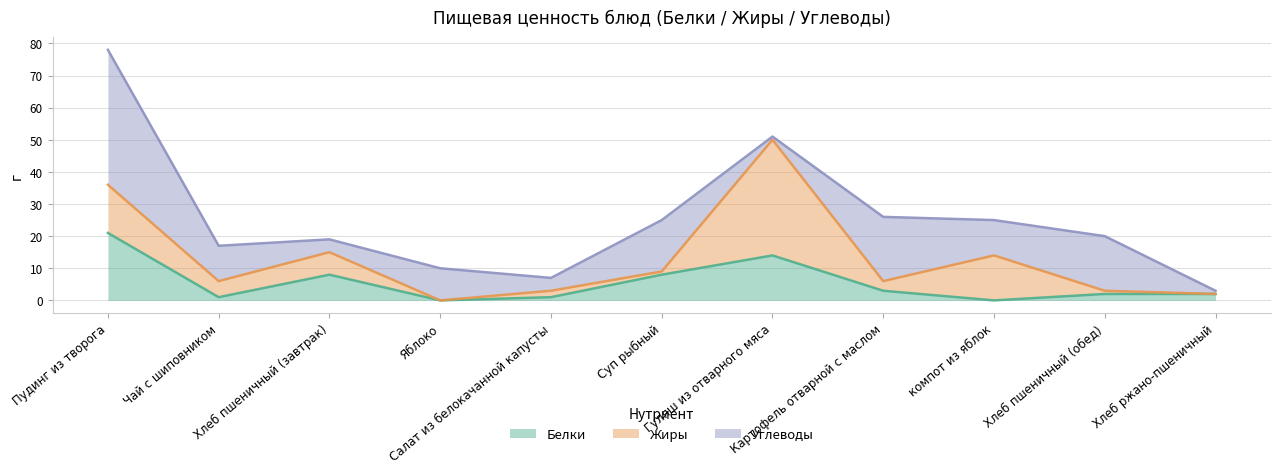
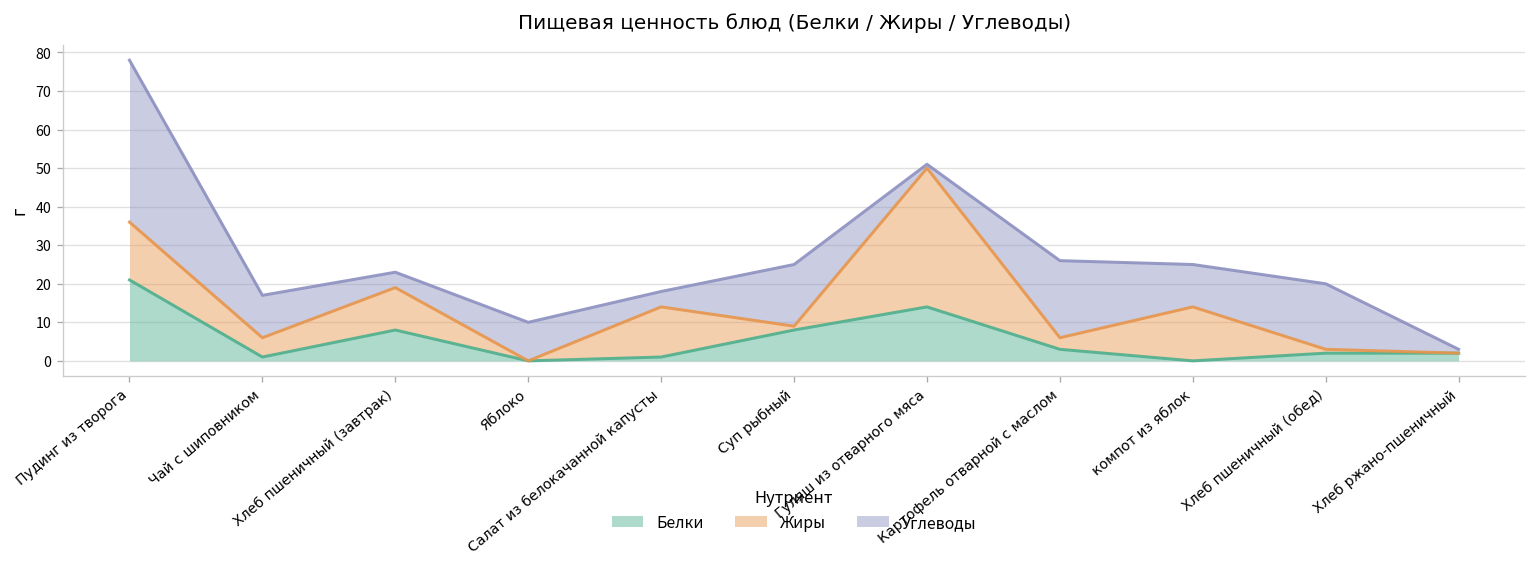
Жиры, Хлеб пшеничный (завтрак): 7 -> 11
Жиры, Салат из белокачанной капусты: 2 -> 13
